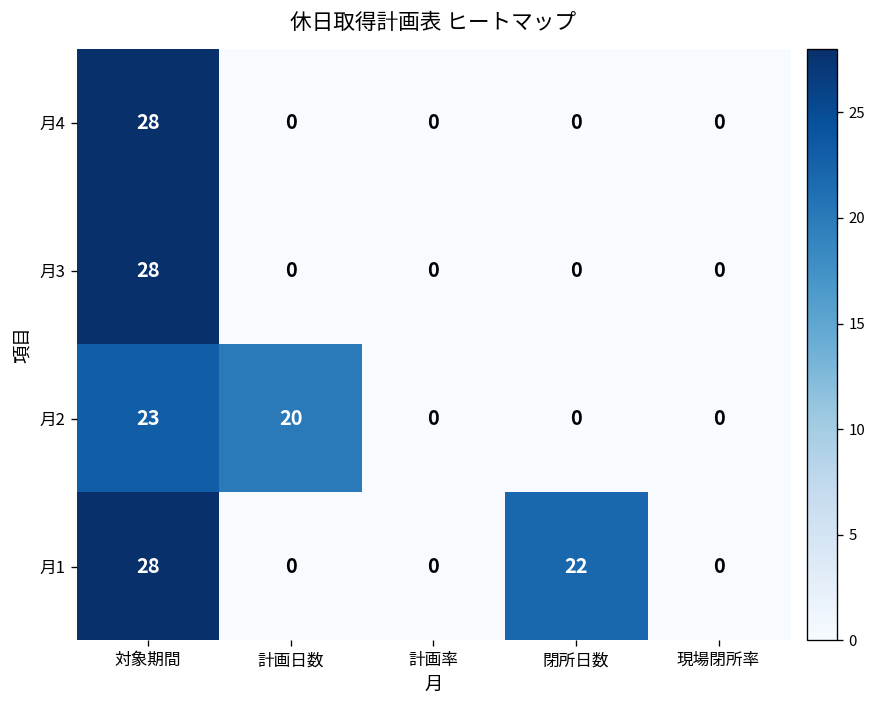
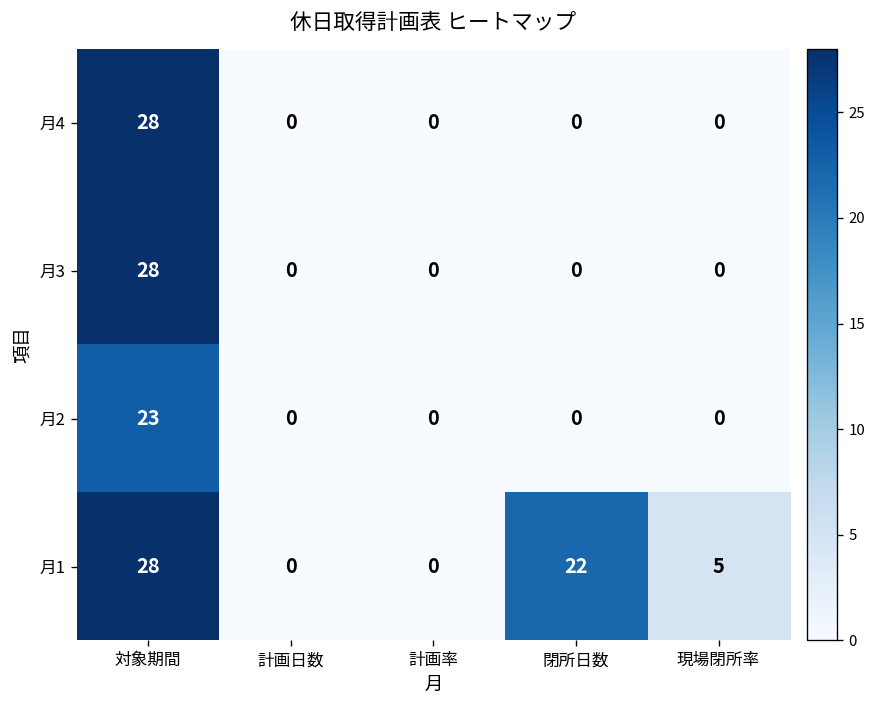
月2, 計画日数: 20 -> 0
月1, 現場閉所率: 0 -> 5
